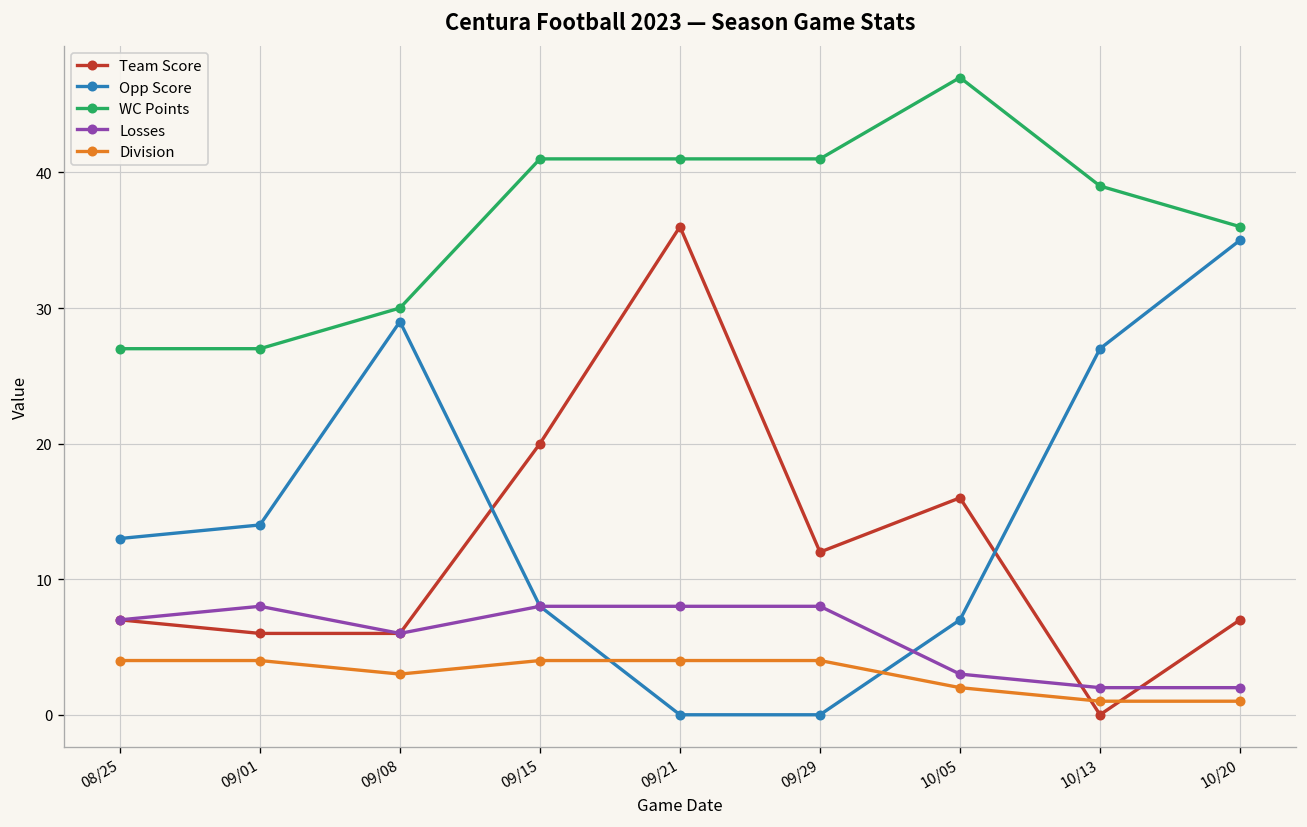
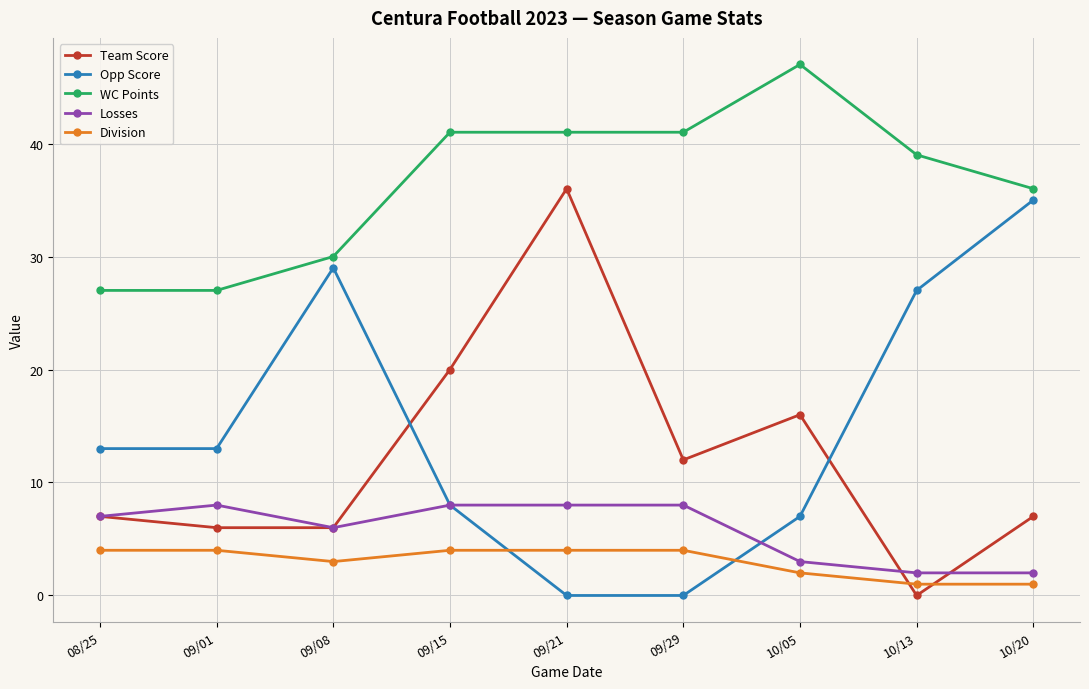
Opp Score, 09/01: 14 -> 13
